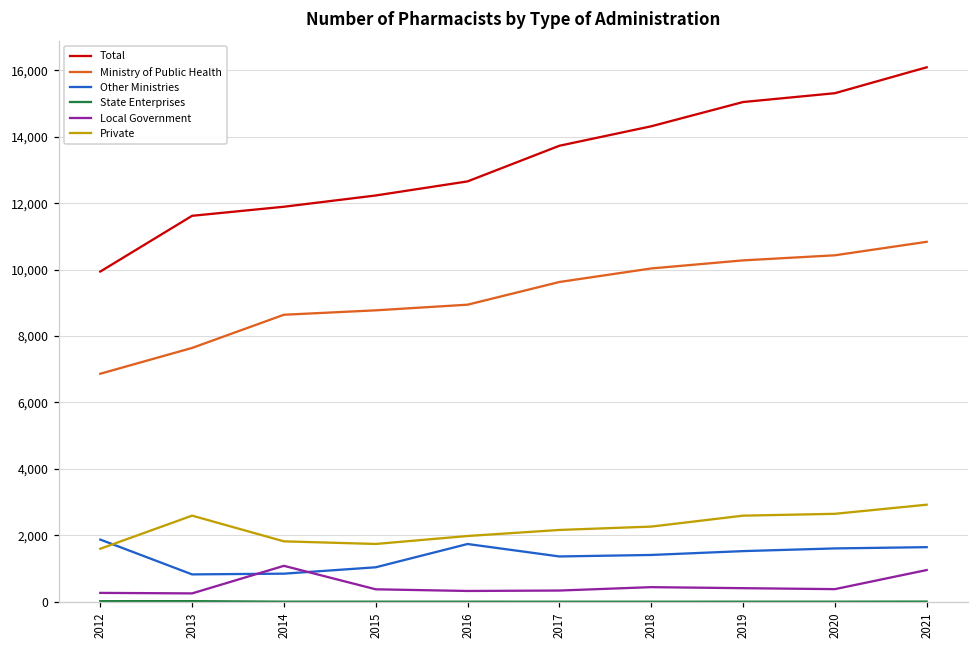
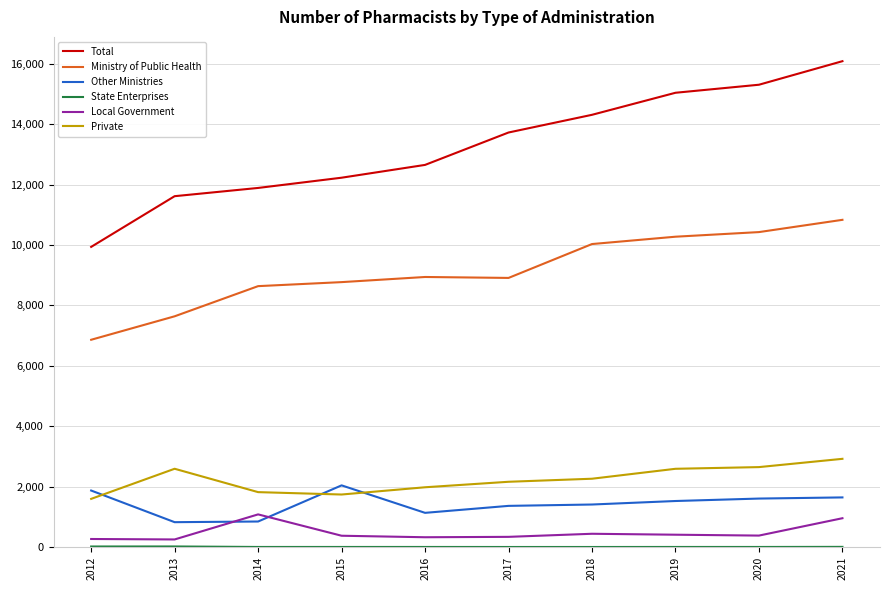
Other Ministries, 2015: 1,000 -> 2,000
Other Ministries, 2016: 1,700 -> 1,100
Ministry of Public Health, 2017: 9,600 -> 8,900
